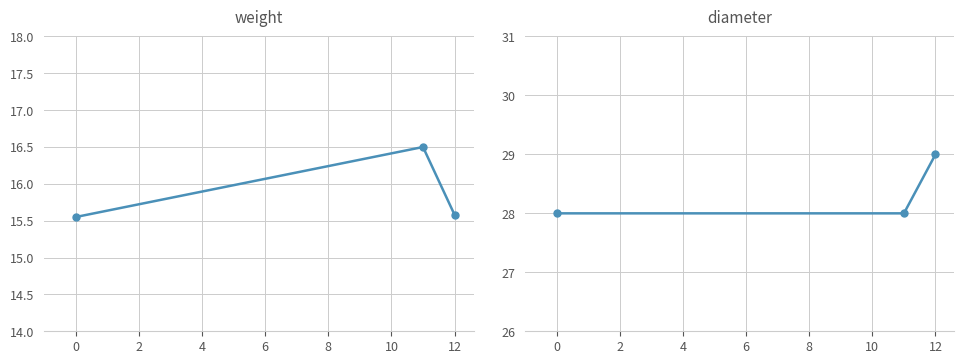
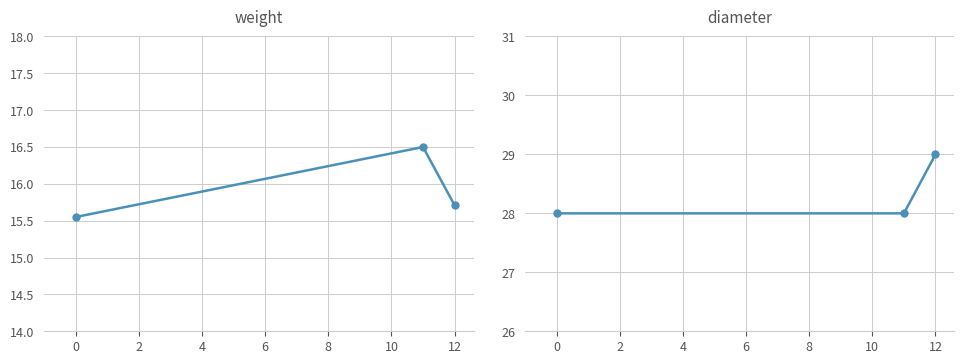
weight, 12: 15.6 -> 15.7
